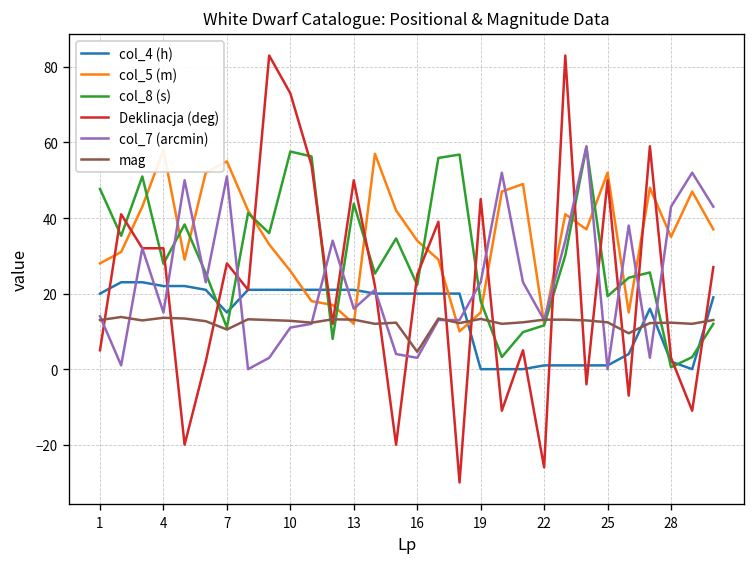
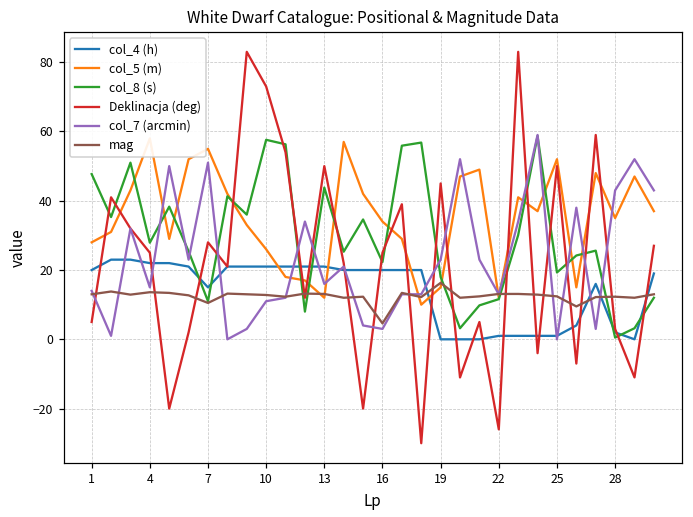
Deklinacja (deg), 4: 32 -> 25
mag, 19: 13 -> 16
